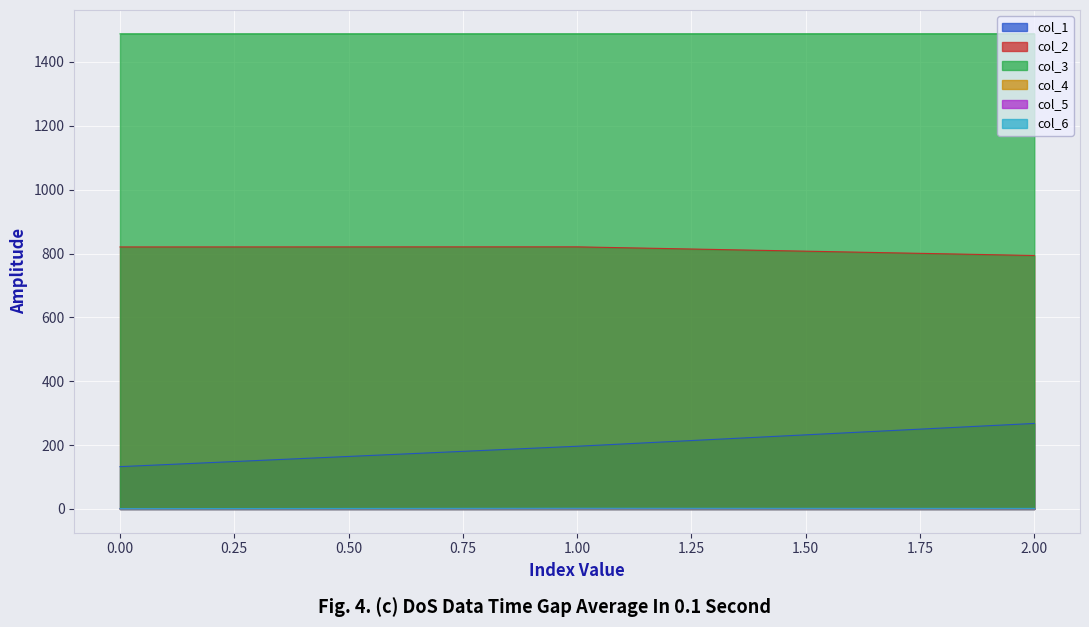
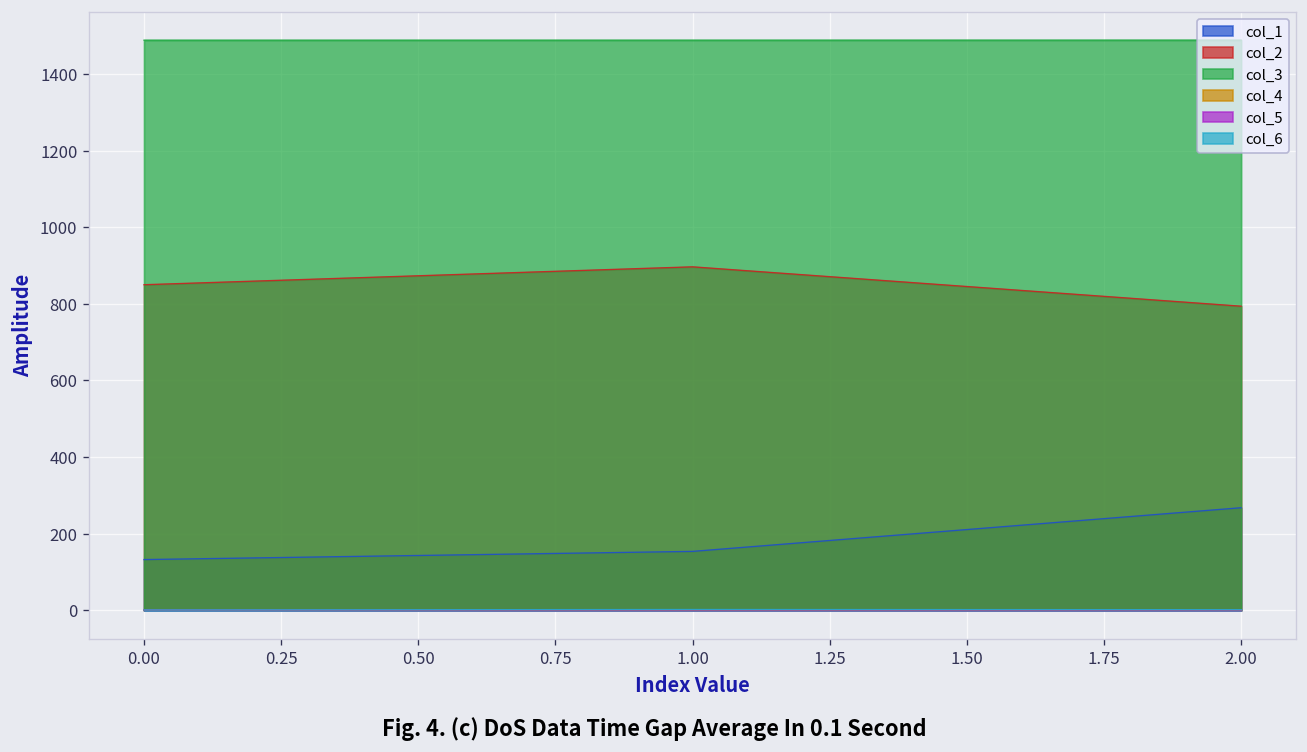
col_2, 0.00: 820 -> 850
col_1, 1.00: 200 -> 150
col_2, 1.00: 820 -> 900
